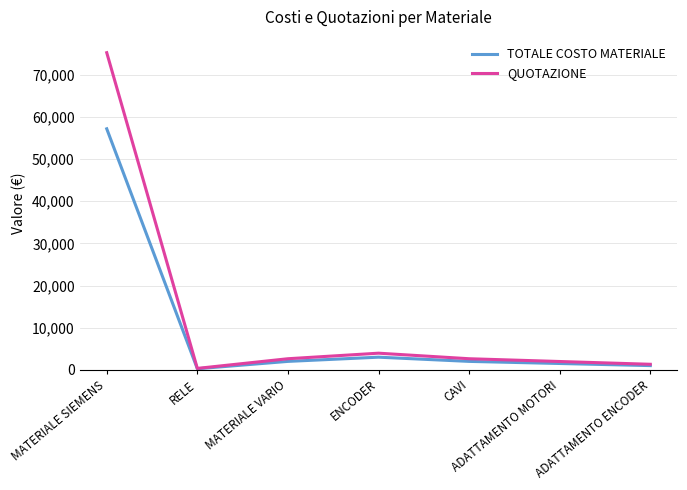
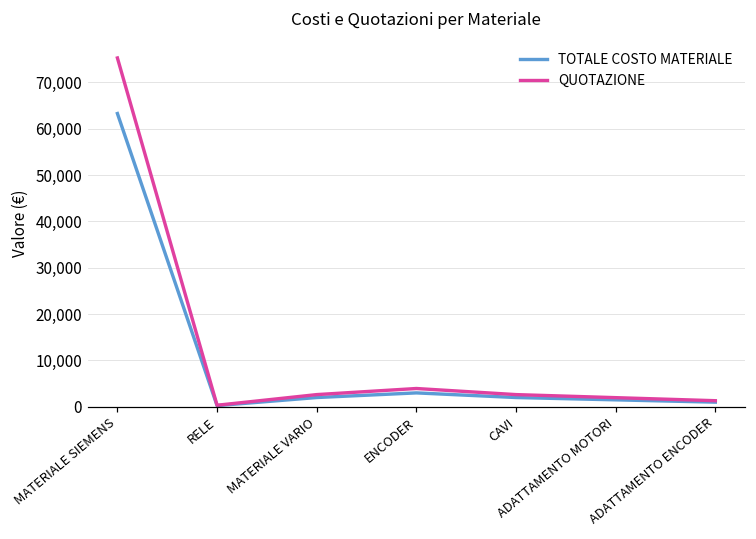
TOTALE COSTO MATERIALE, MATERIALE SIEMENS: 57,000 -> 63,000
